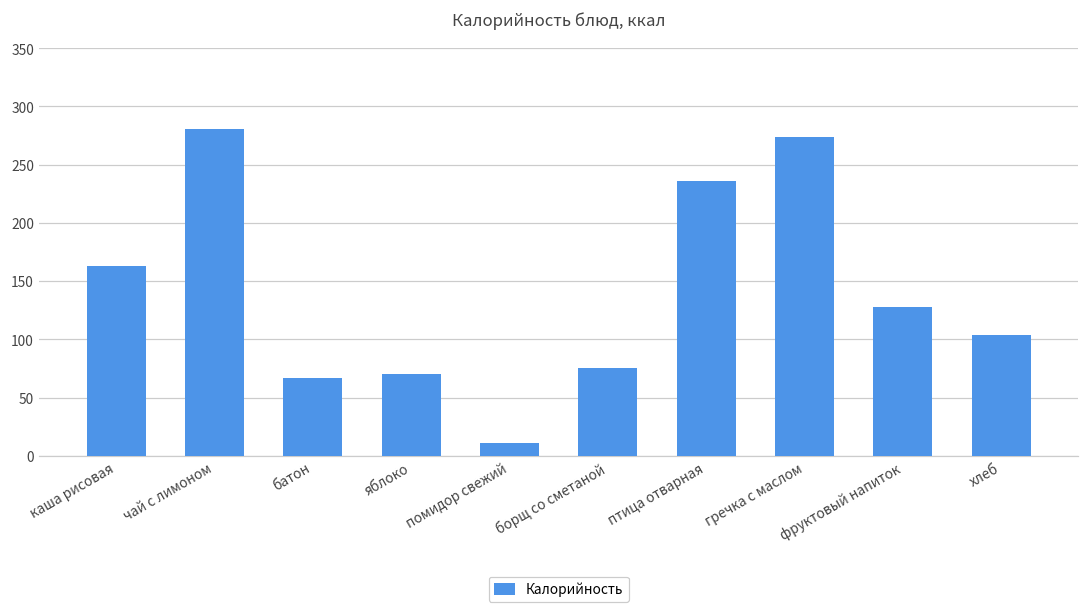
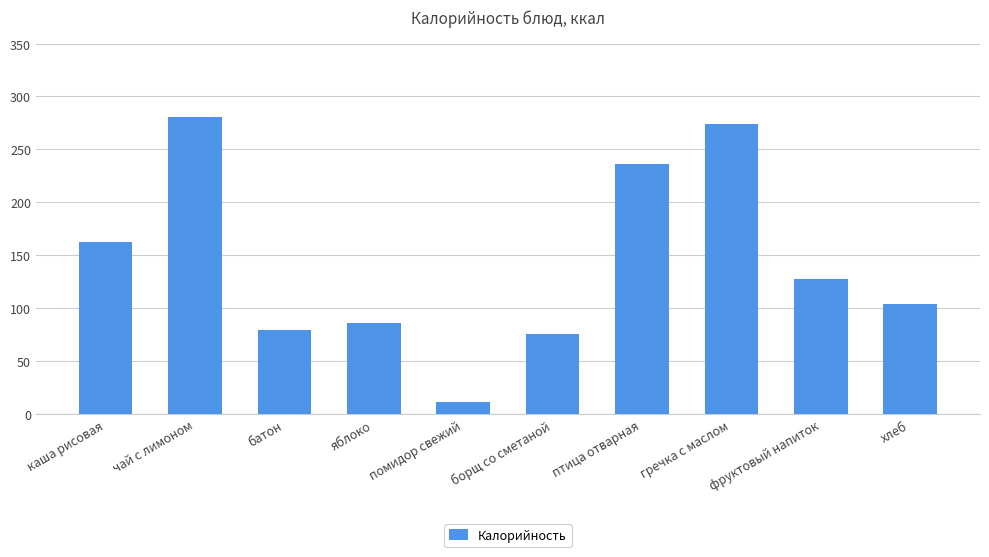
батон: 67 -> 79
яблоко: 70 -> 86
